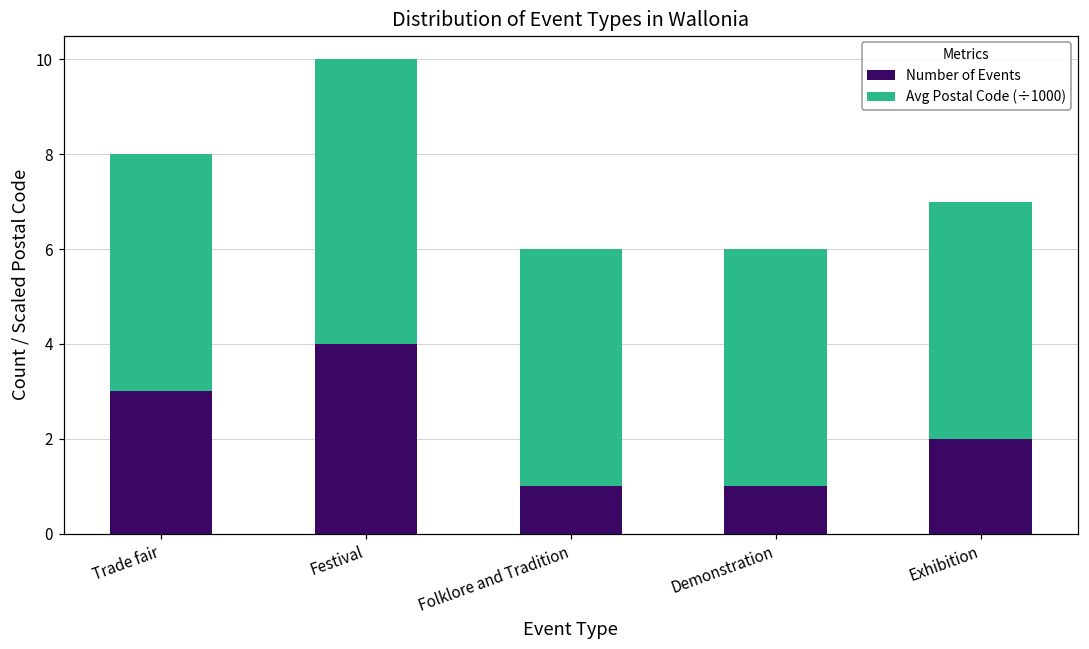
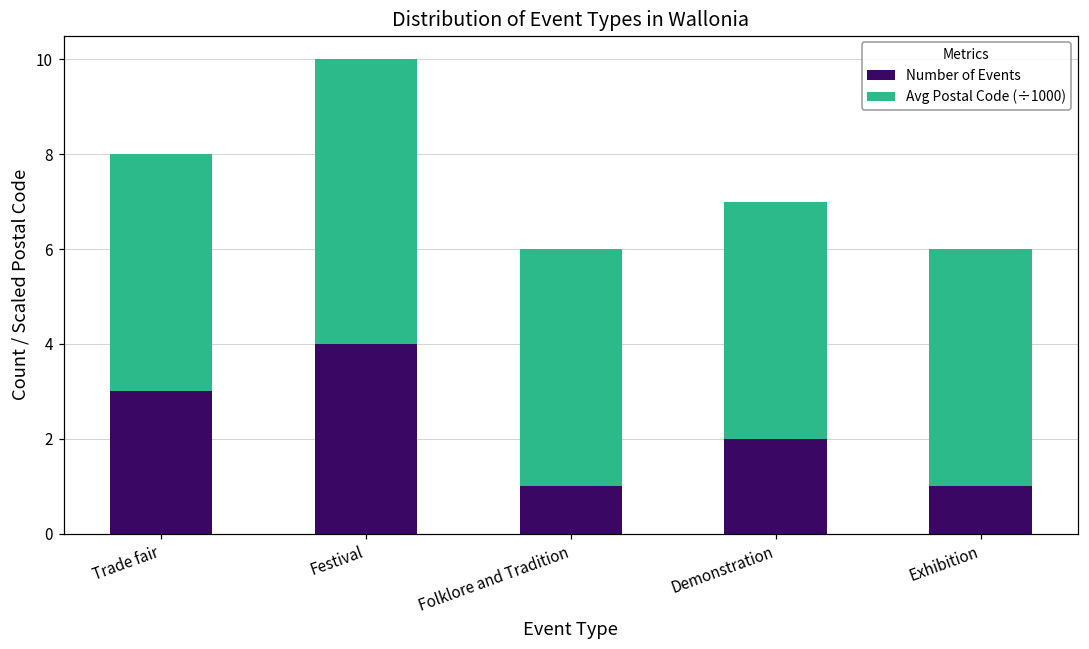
Number of Events, Demonstration: 1 -> 2
Number of Events, Exhibition: 2 -> 1
